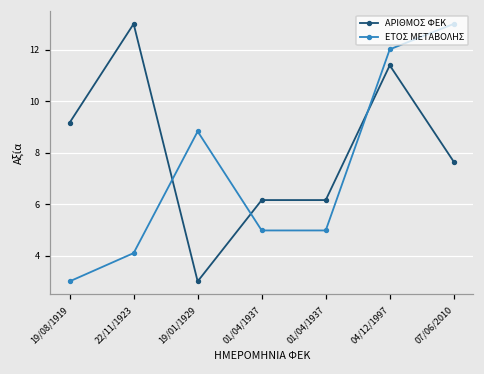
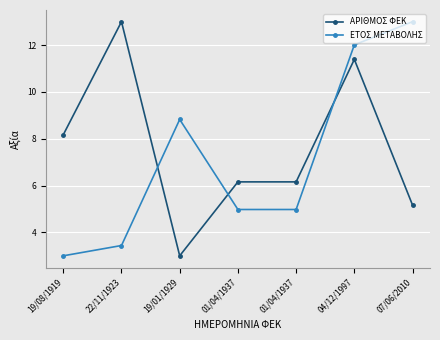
ΑΡΙΘΜΟΣ ΦΕΚ, 19/08/1919: 9.2 -> 8.2
ΕΤΟΣ ΜΕΤΑΒΟΛΗΣ, 22/11/1923: 4.1 -> 3.4
ΑΡΙΘΜΟΣ ΦΕΚ, 07/06/2010: 7.6 -> 5.2
